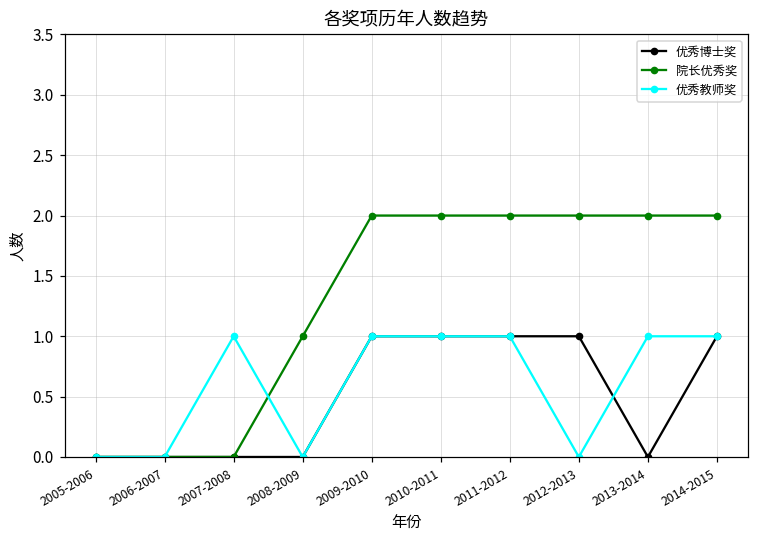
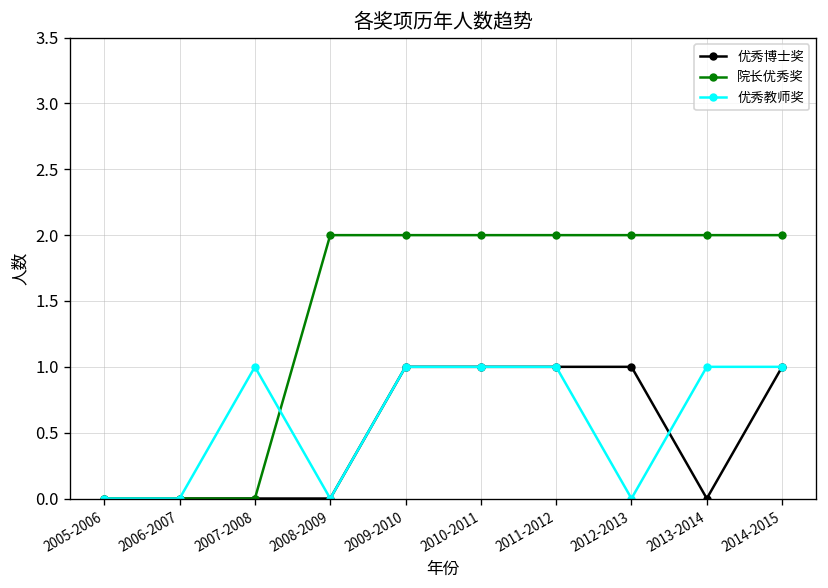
院长优秀奖, 2008-2009: 1 -> 2
